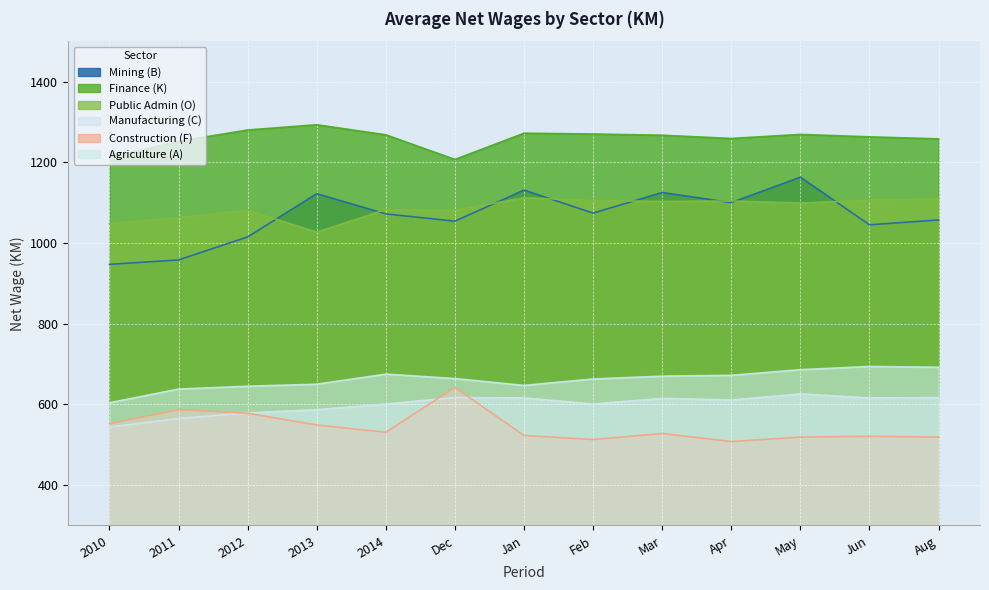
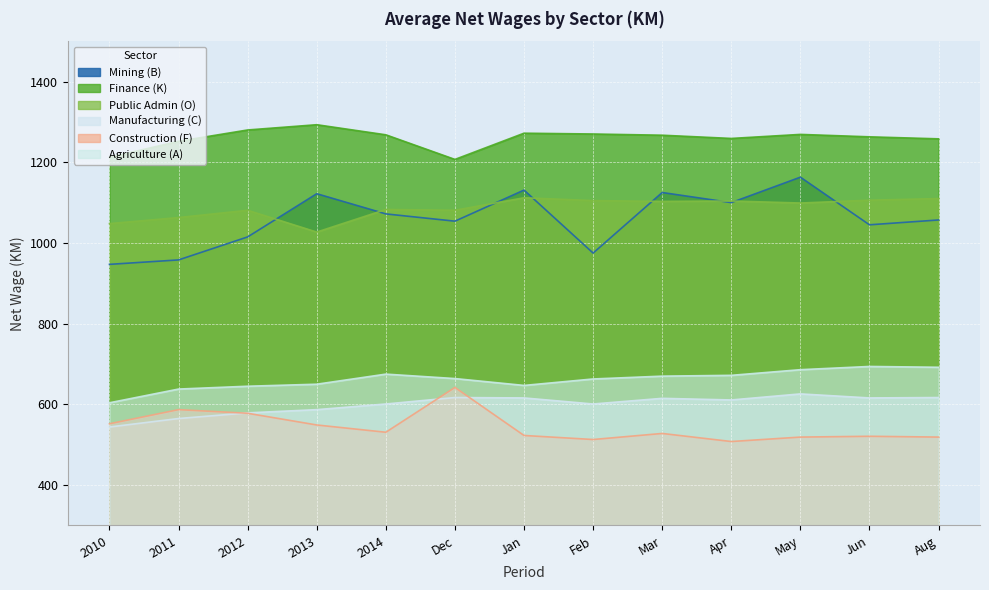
Mining (B), Feb: 1070 -> 980
